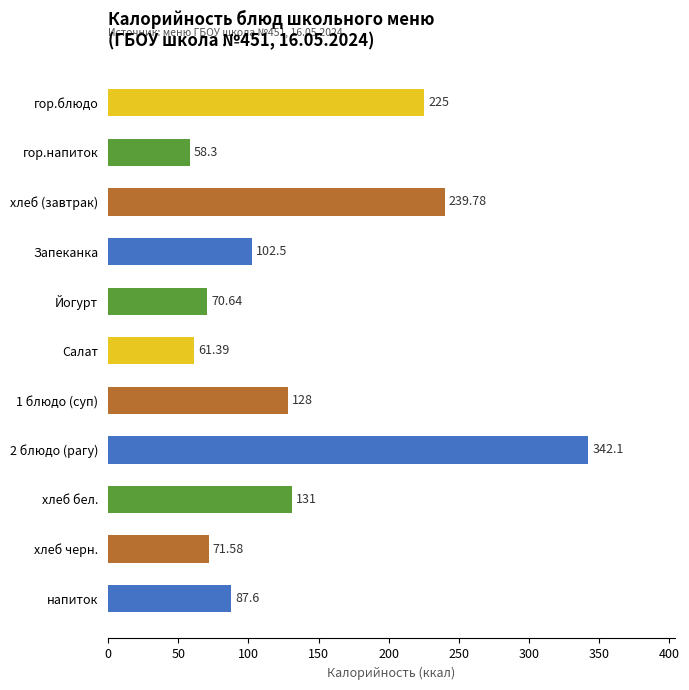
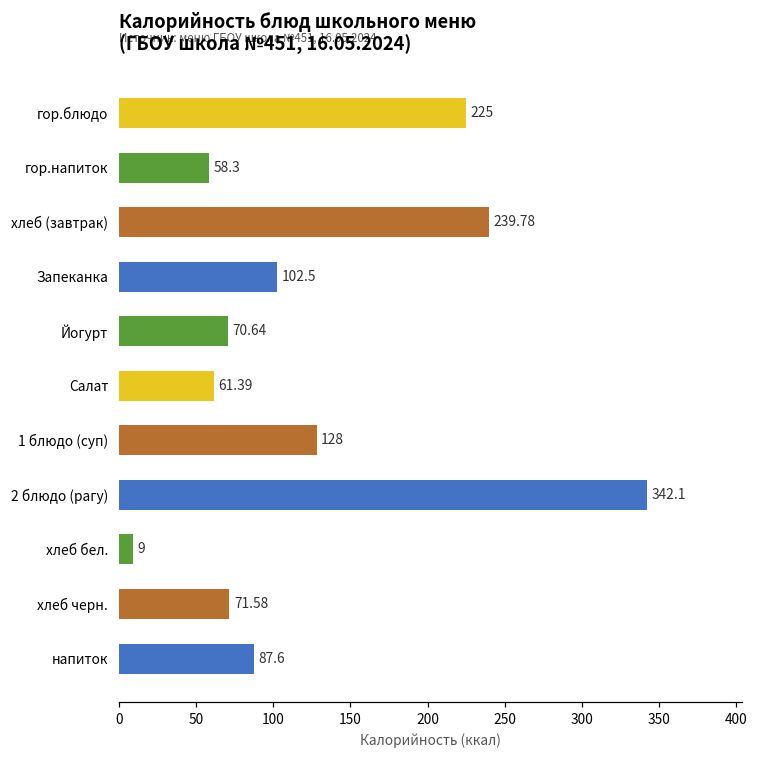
хлеб бел.: 131 -> 9
